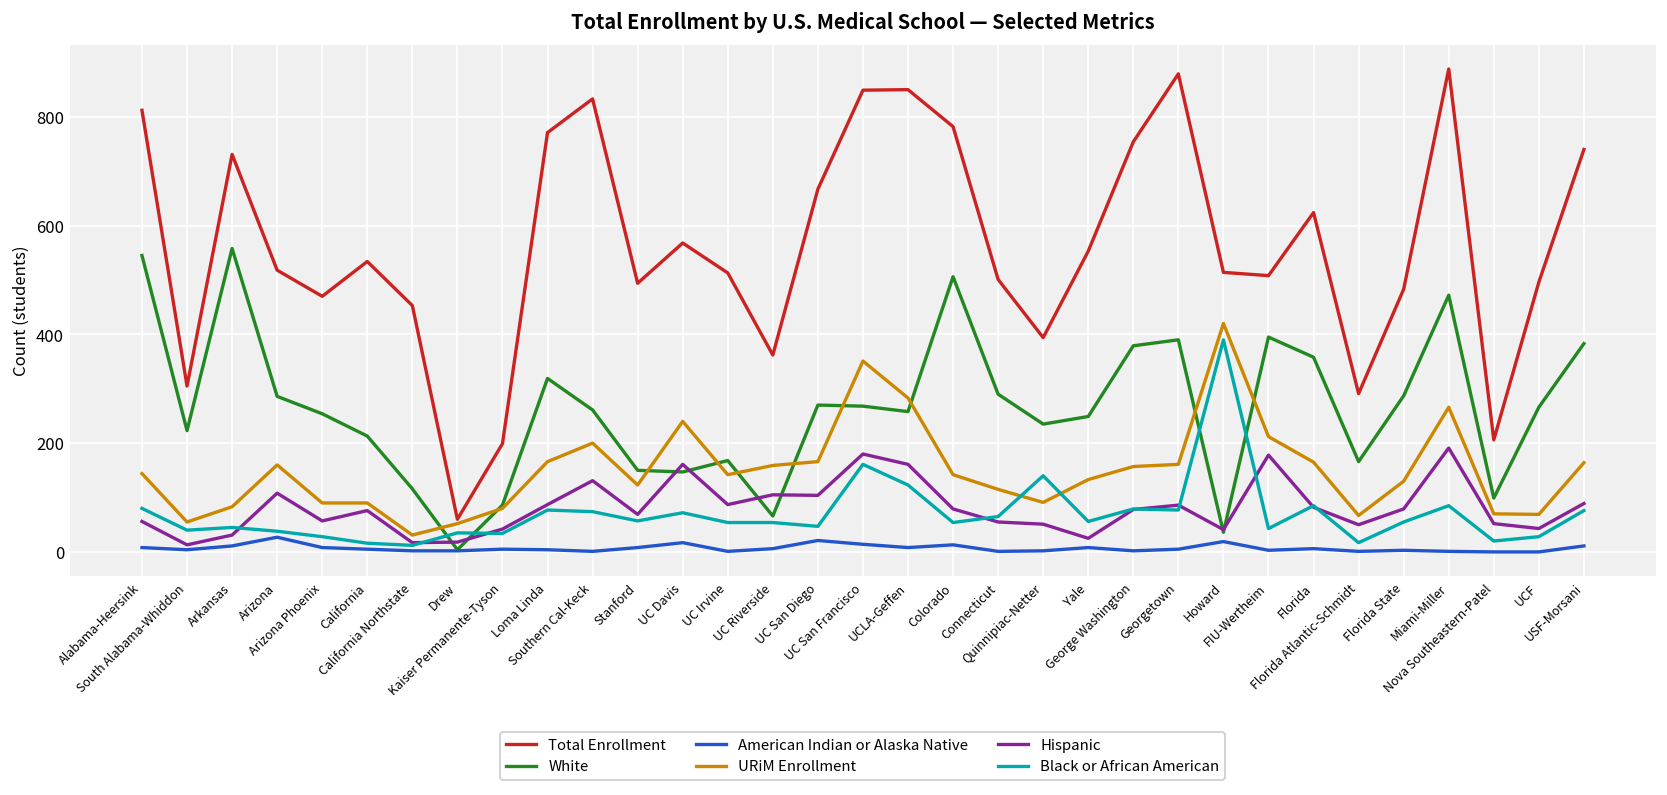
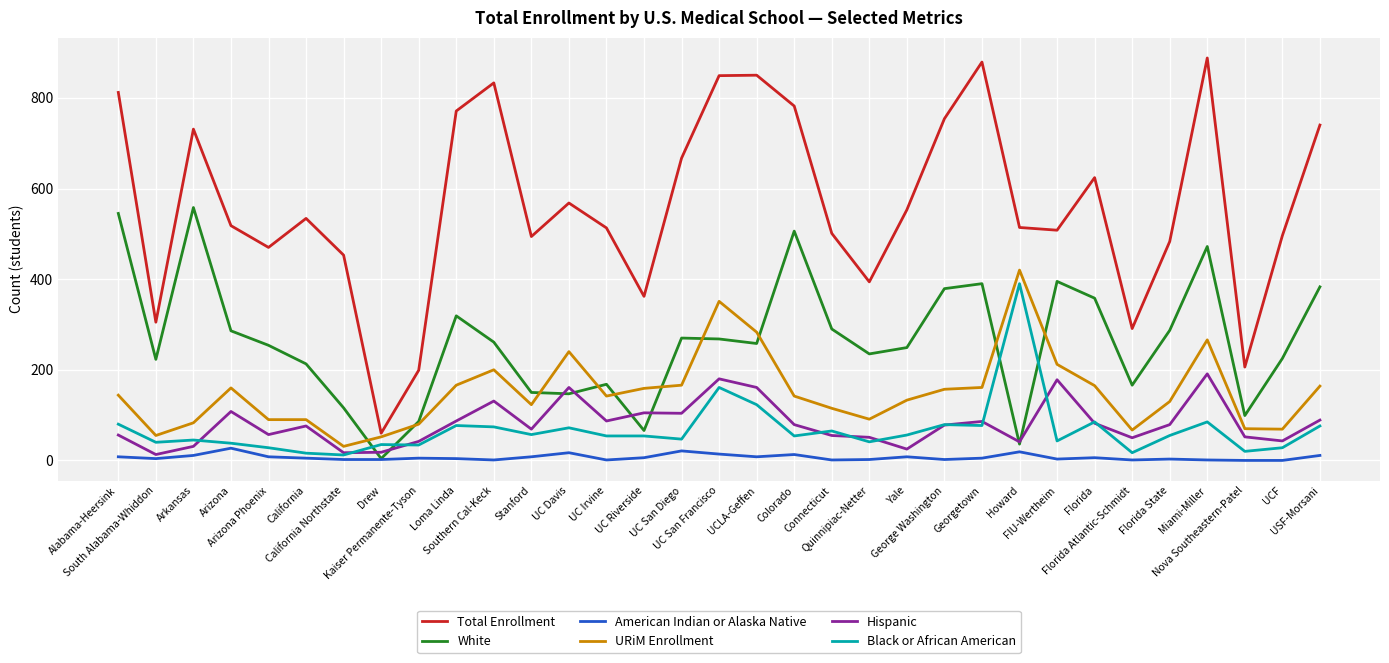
Black or African American, Quinnipiac-Netter: 140 -> 40
White, UCF: 270 -> 230
